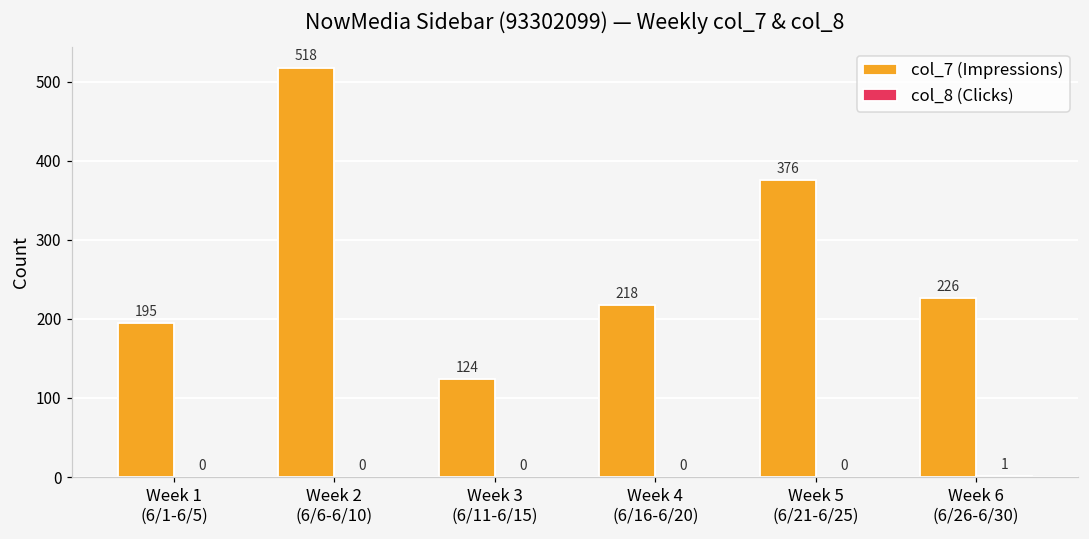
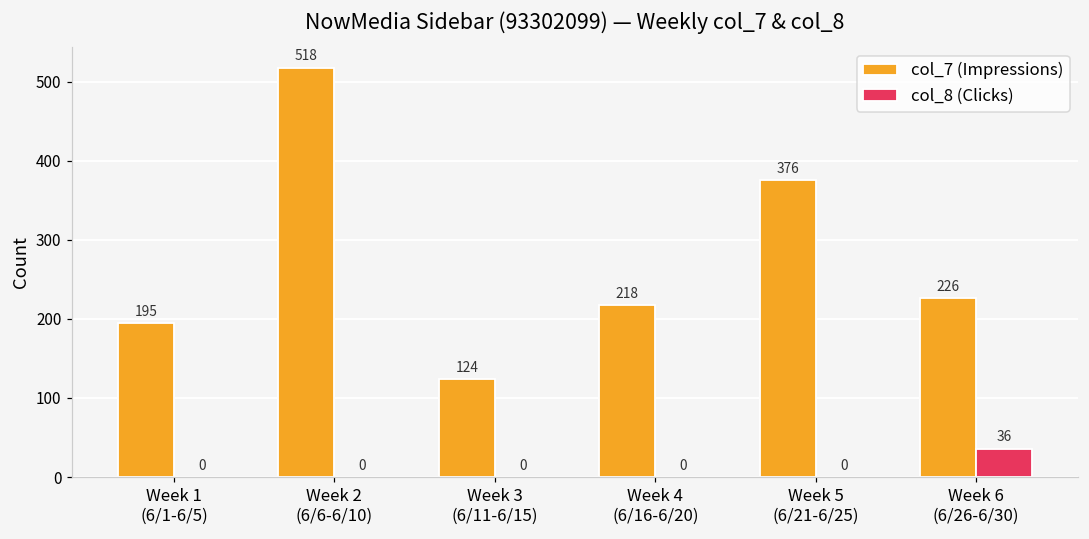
col_8 (Clicks), Week 6 (6/26-6/30): 1 -> 36
